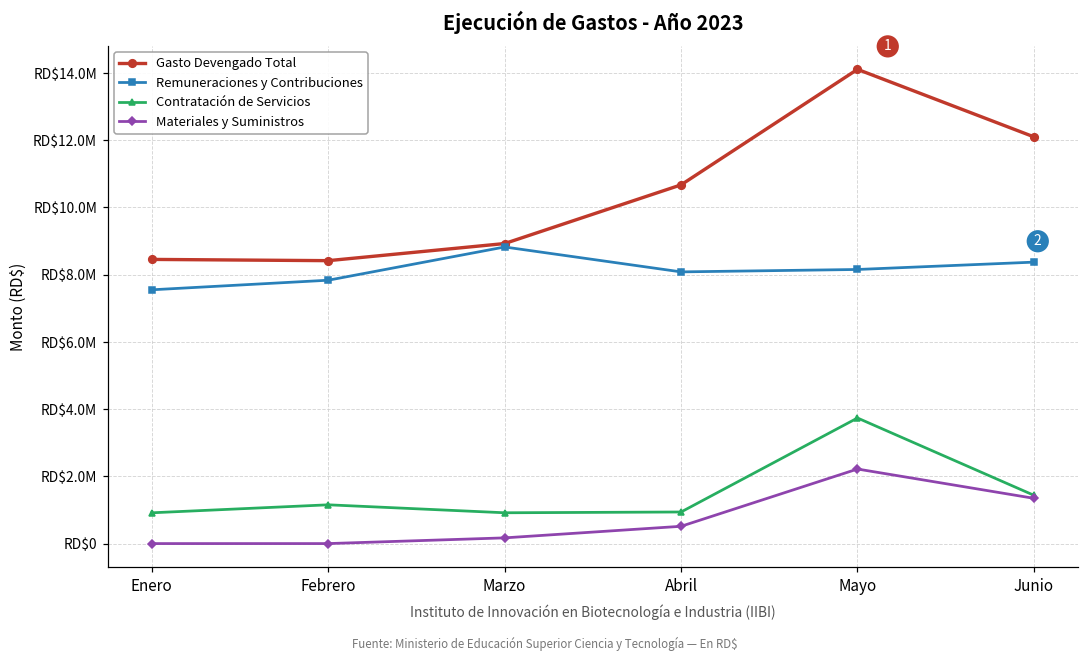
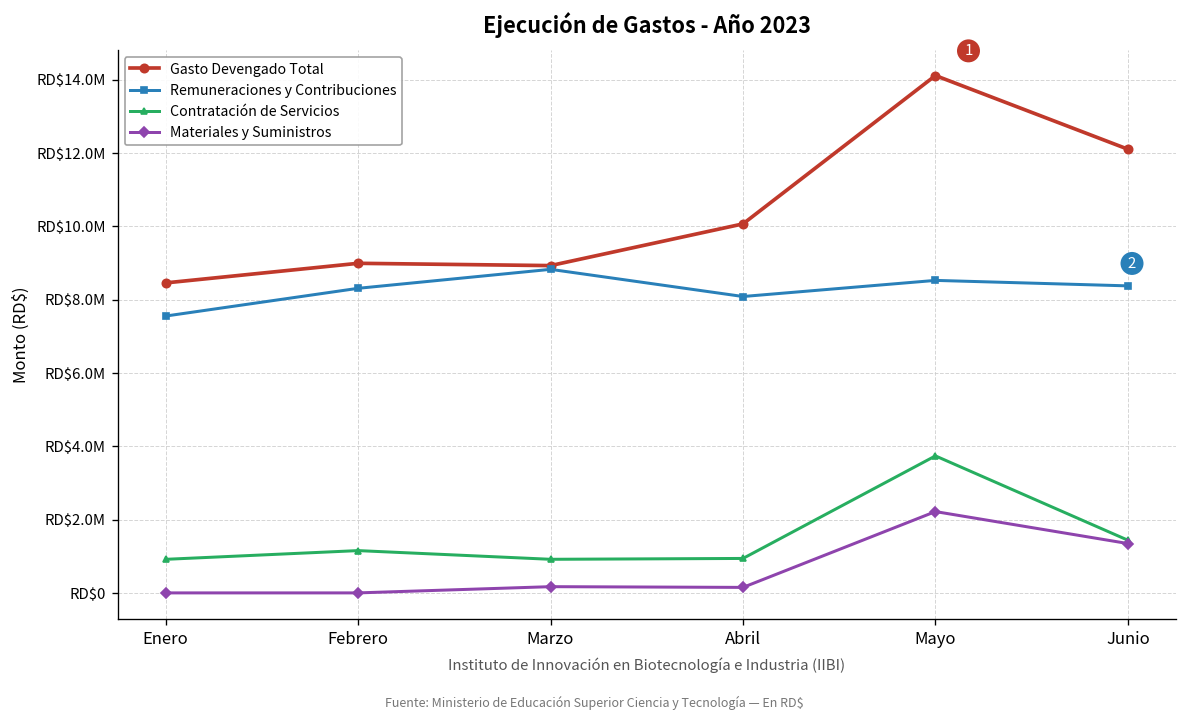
Gasto Devengado Total, Febrero: RD$8400000 -> RD$9000000
Remuneraciones y Contribuciones, Febrero: RD$7800000 -> RD$8300000
Gasto Devengado Total, Abril: RD$10700000 -> RD$10100000
Materiales y Suministros, Abril: RD$500000 -> RD$200000
Remuneraciones y Contribuciones, Mayo: RD$8200000 -> RD$8500000
